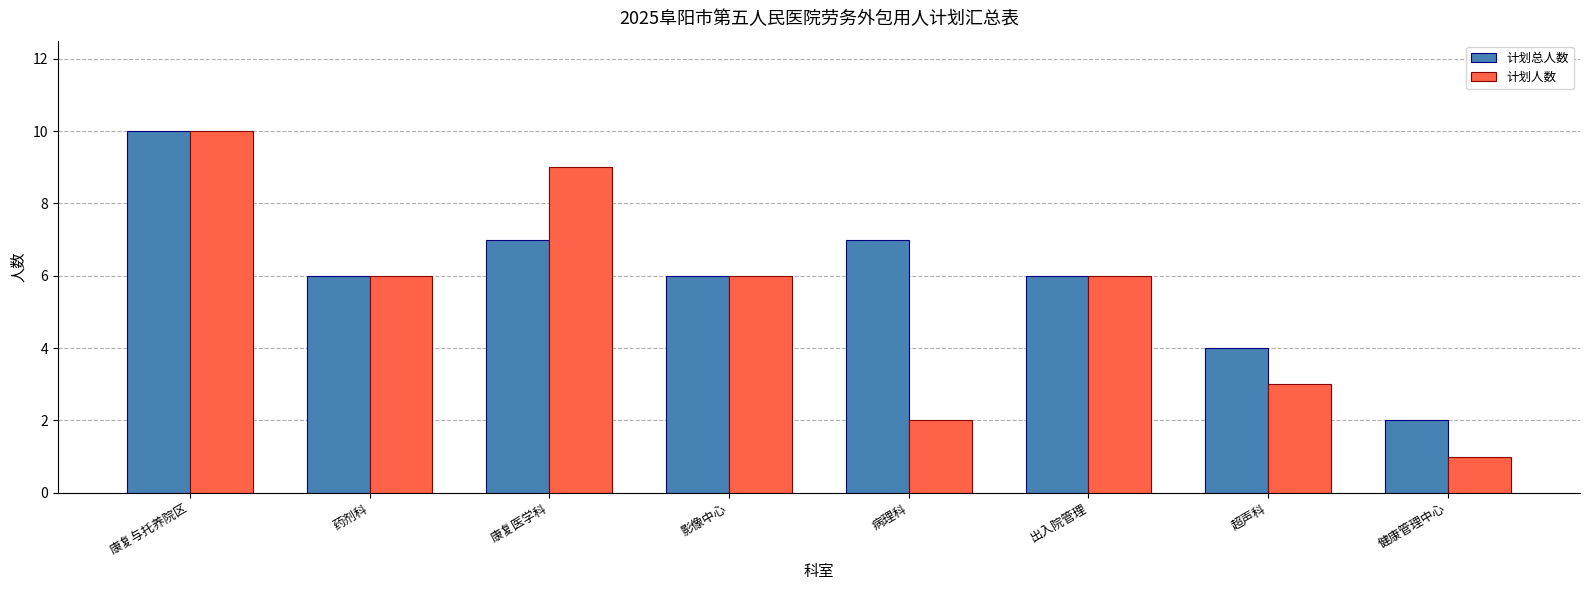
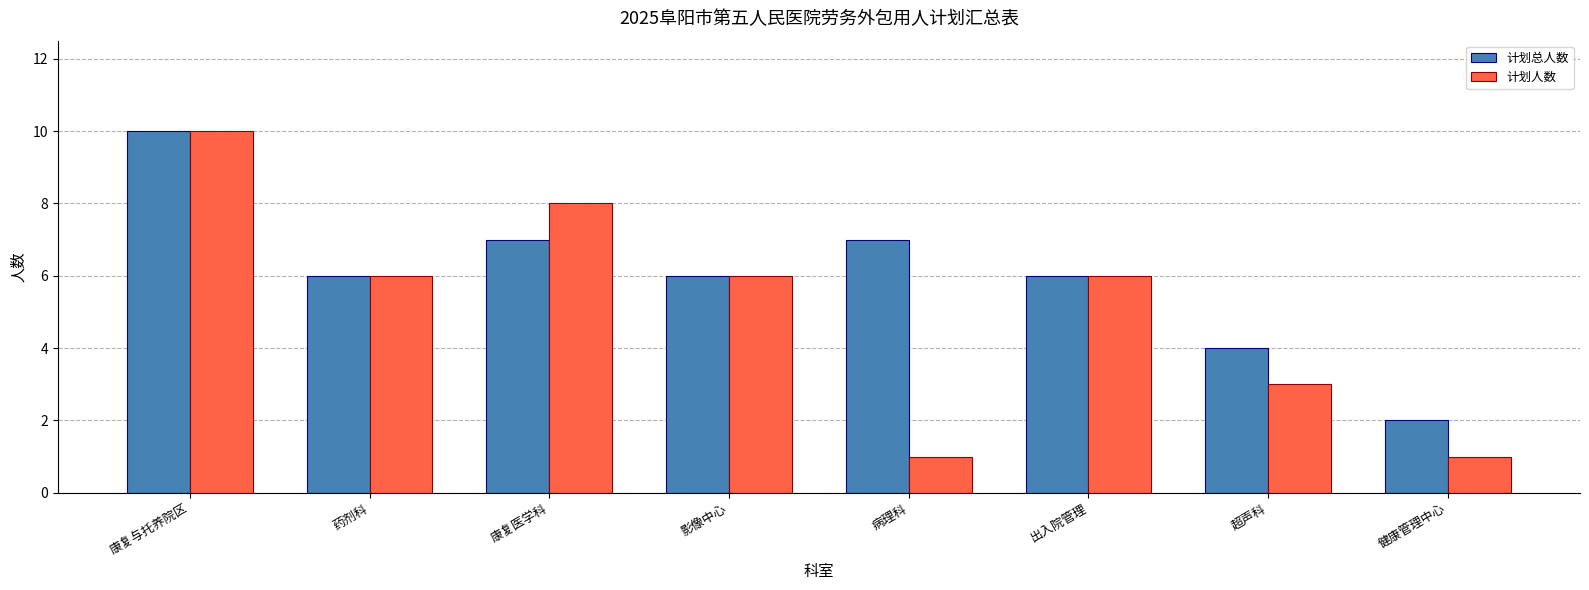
计划人数, 康复医学科: 9 -> 8
计划人数, 病理科: 2 -> 1
